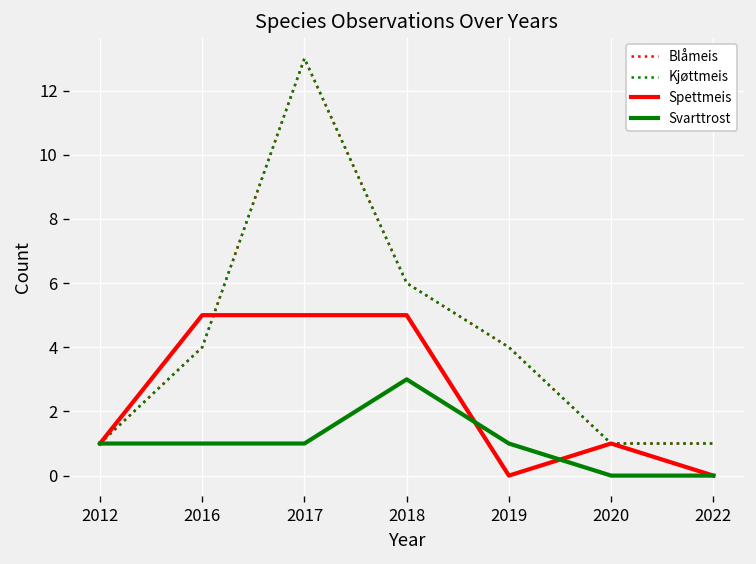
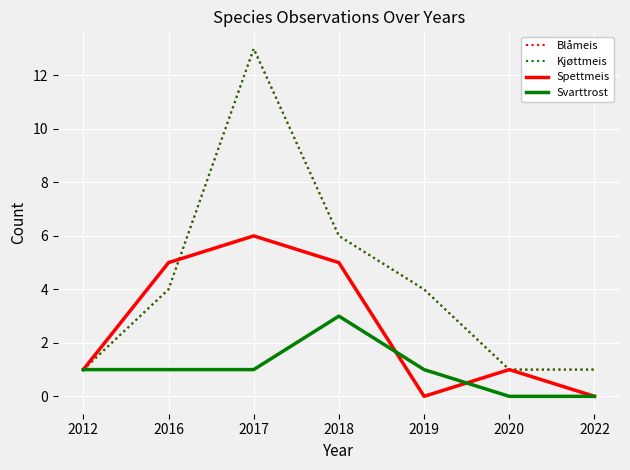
Spettmeis, 2017: 5 -> 6
